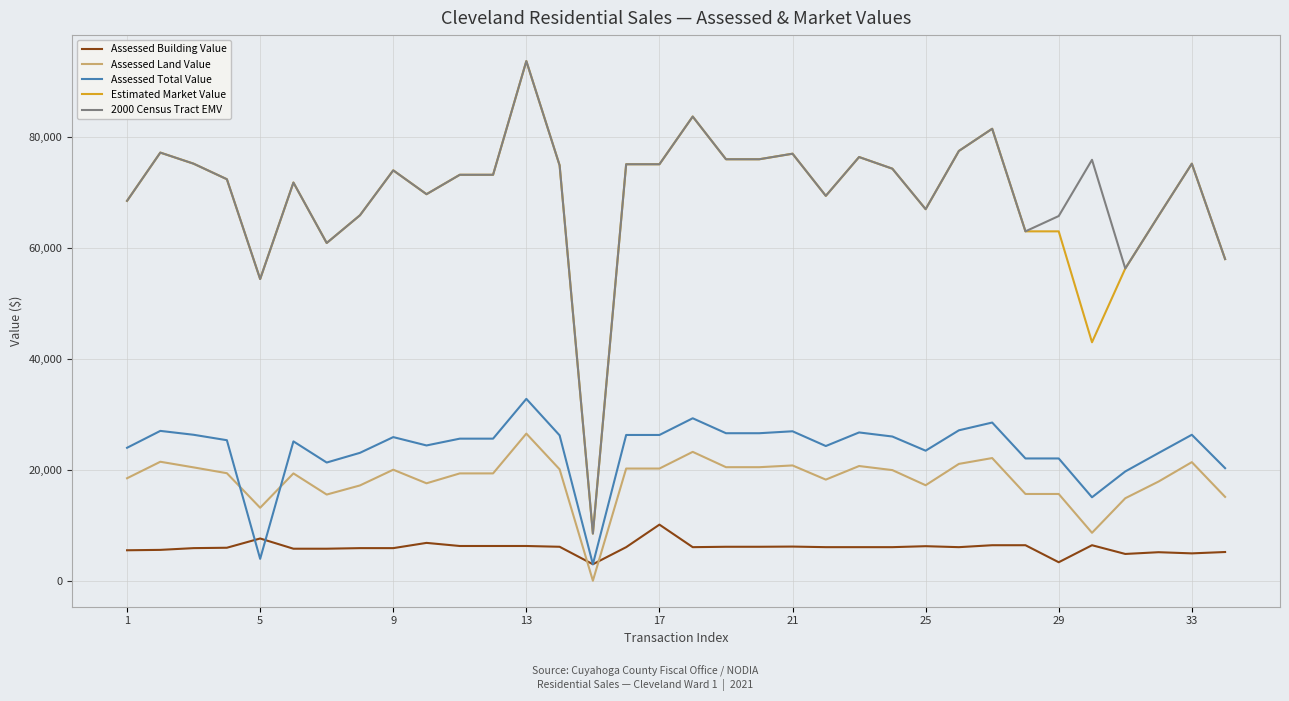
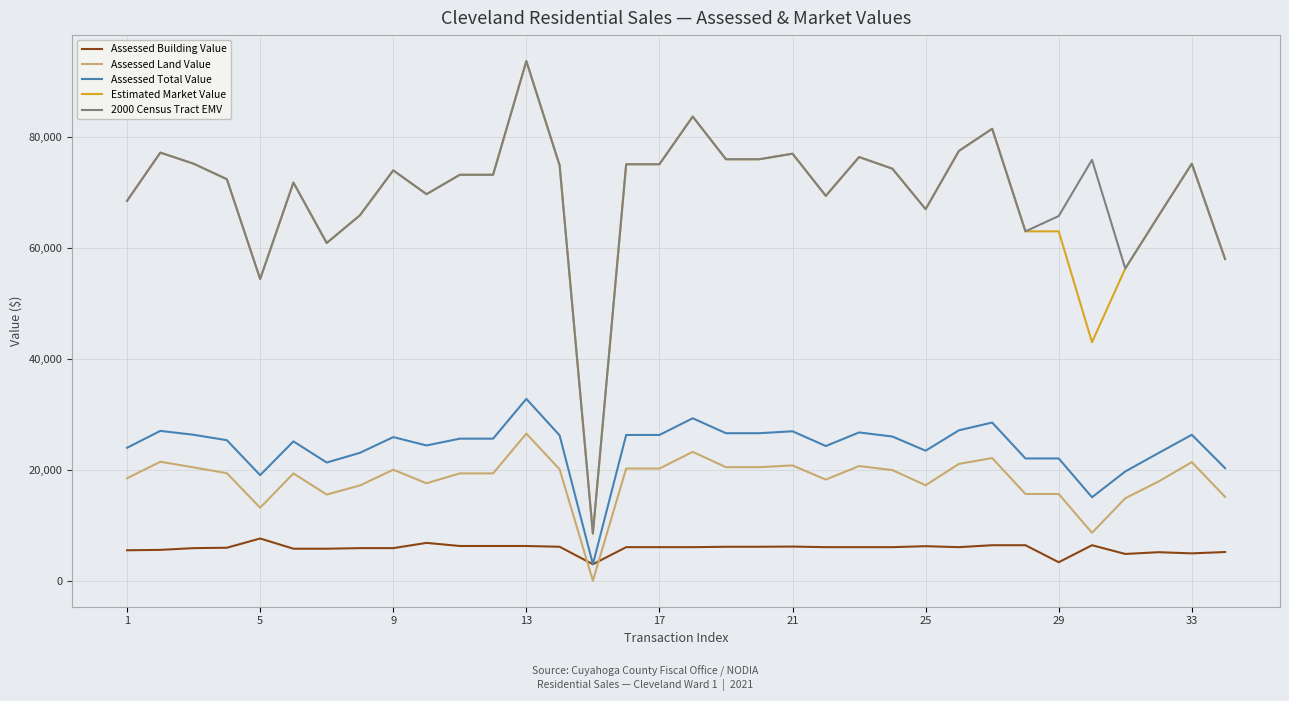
Assessed Total Value, 5: 4,000 -> 19,000
Assessed Building Value, 17: 10,000 -> 6,000
